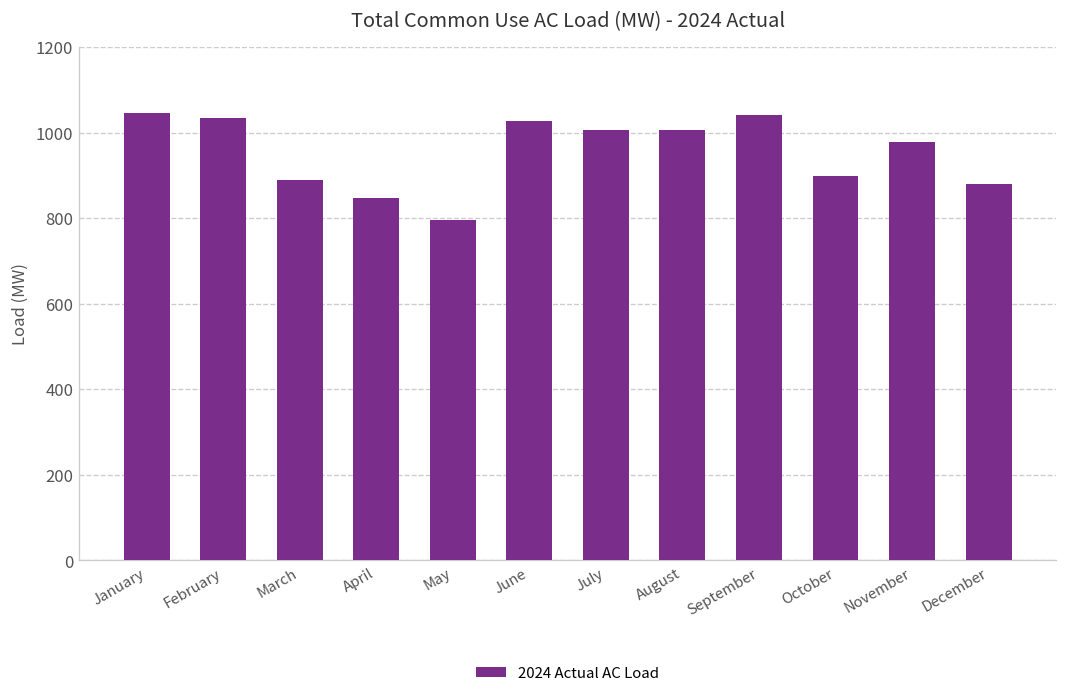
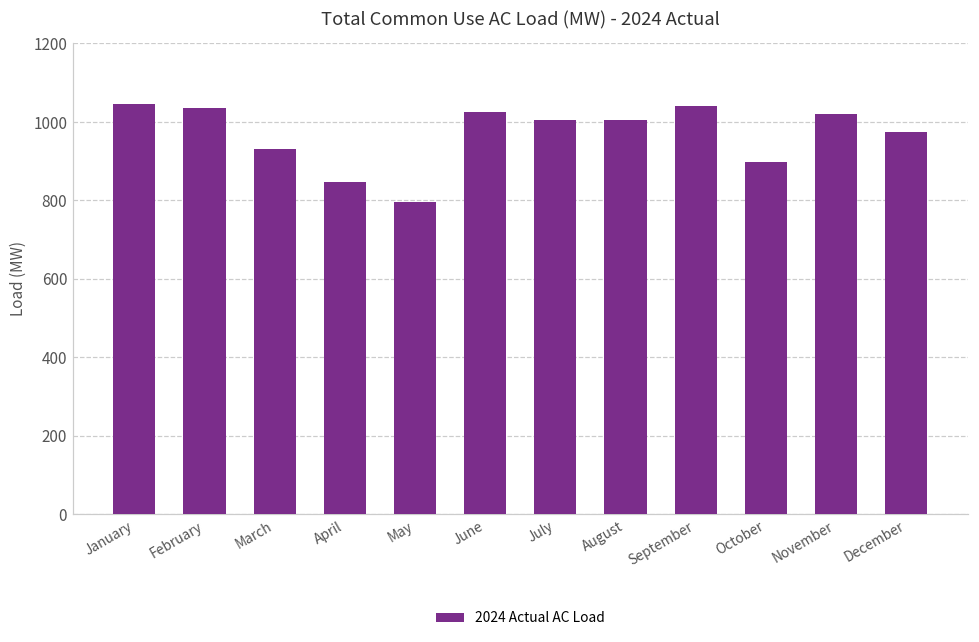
March: 890 -> 930
November: 980 -> 1020
December: 880 -> 970
